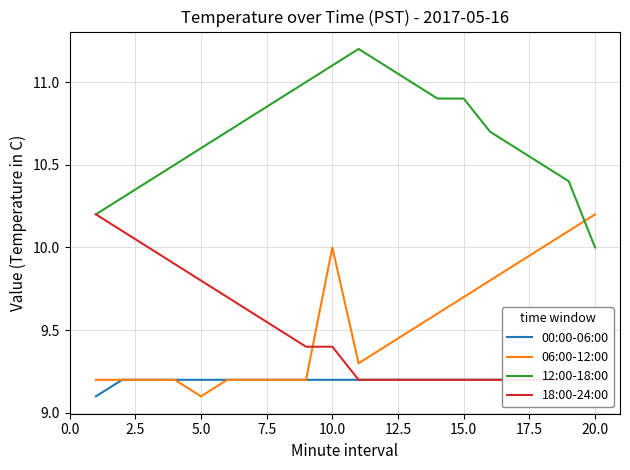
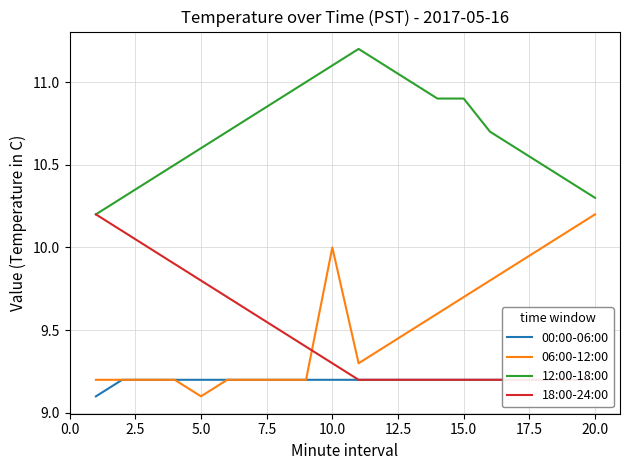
18:00-24:00, 10.0: 9.4 -> 9.3
12:00-18:00, 20.0: 10.0 -> 10.3
